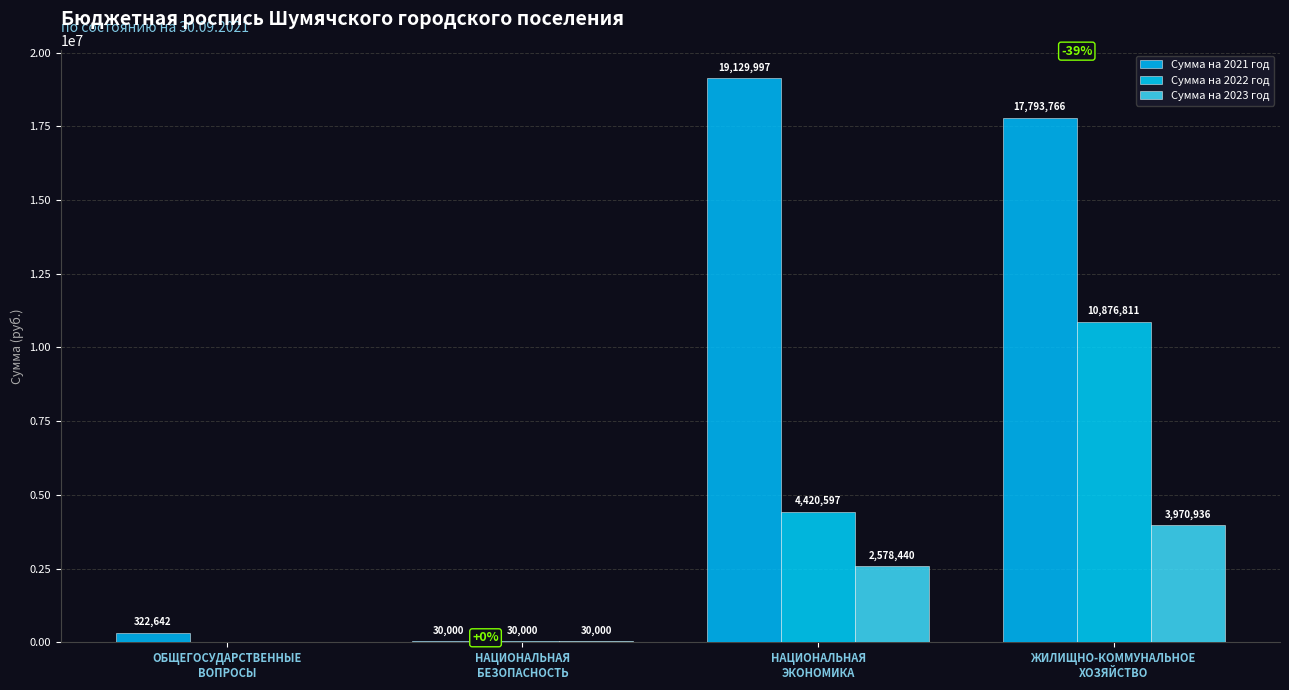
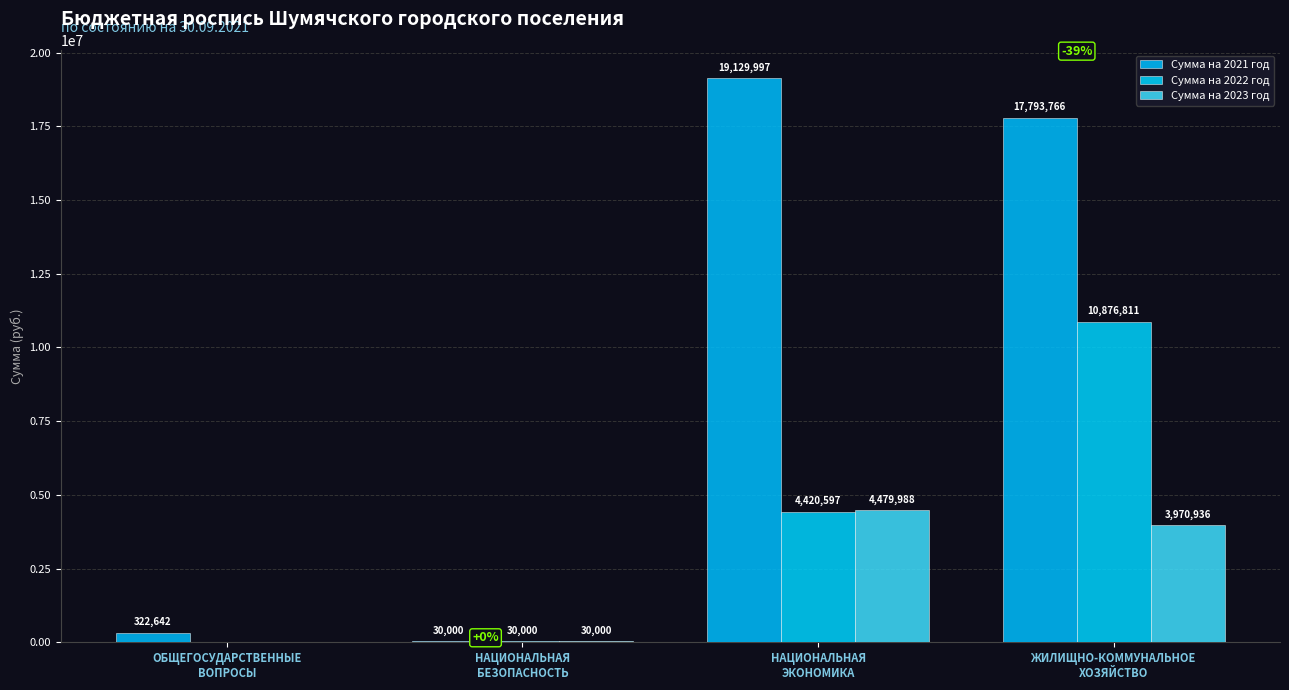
Сумма на 2023 год, НАЦИОНАЛЬНАЯ ЭКОНОМИКА: 2,578,440 -> 4,479,988
